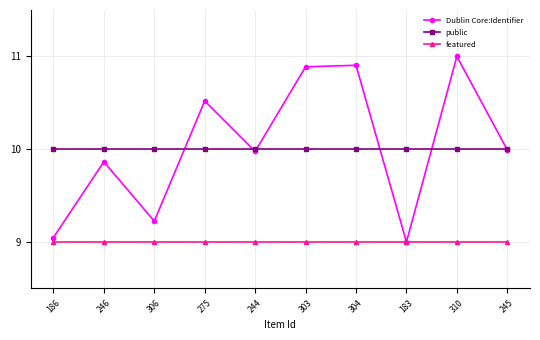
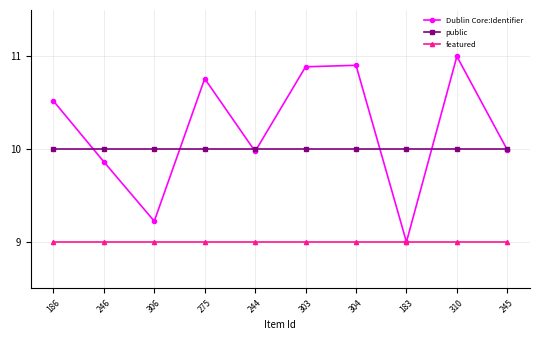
Dublin Core:Identifier, 186: 9.0 -> 10.5
Dublin Core:Identifier, 275: 10.5 -> 10.8
